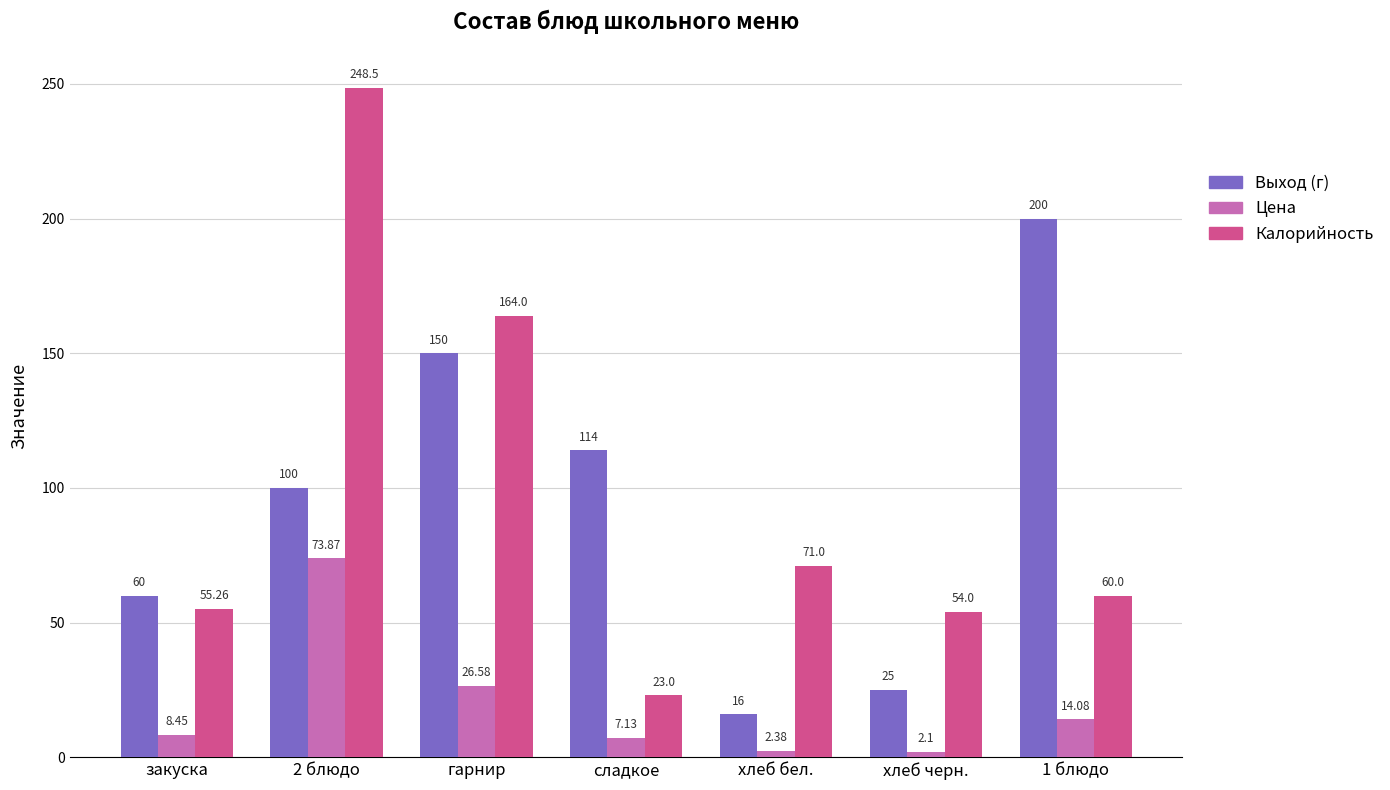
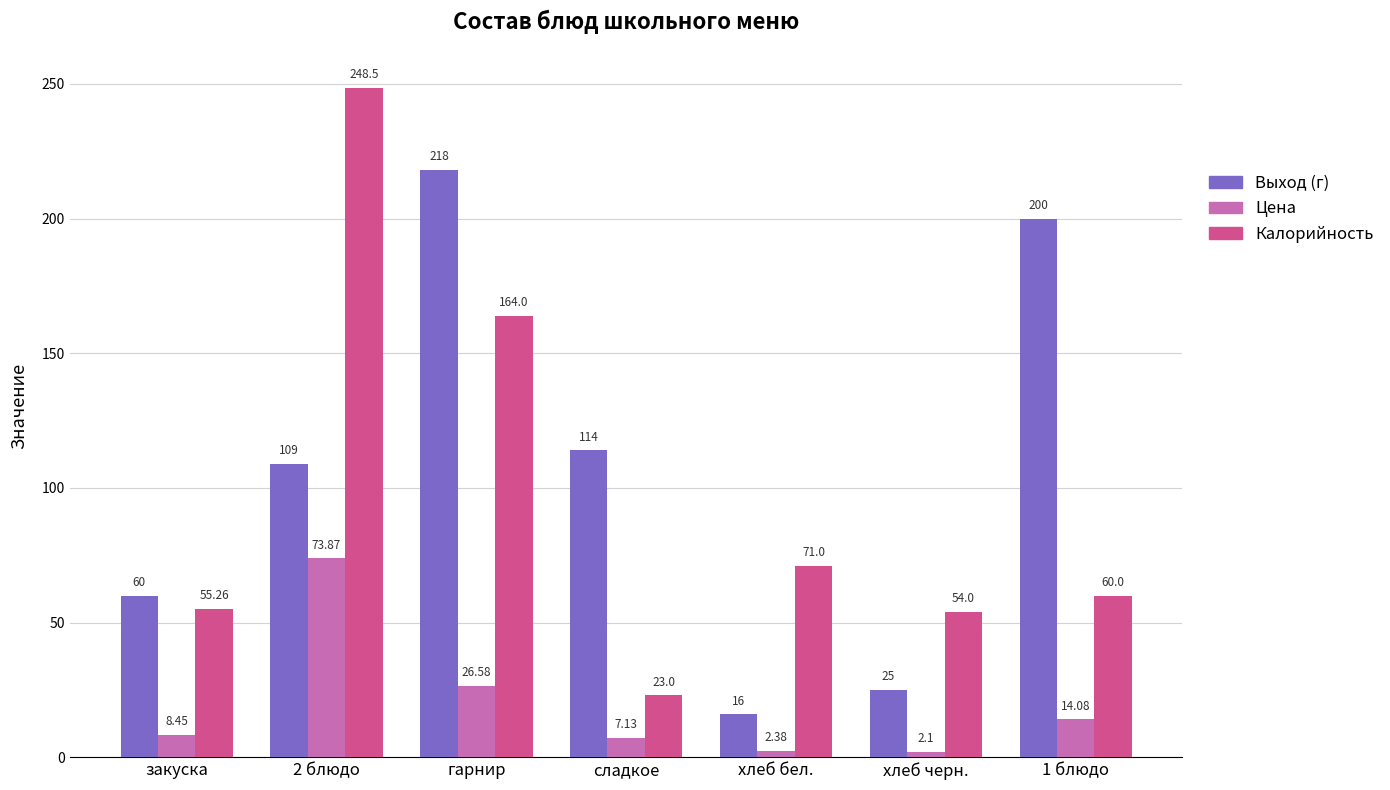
Выход (г), 2 блюдо: 100 -> 109
Выход (г), гарнир: 150 -> 218
